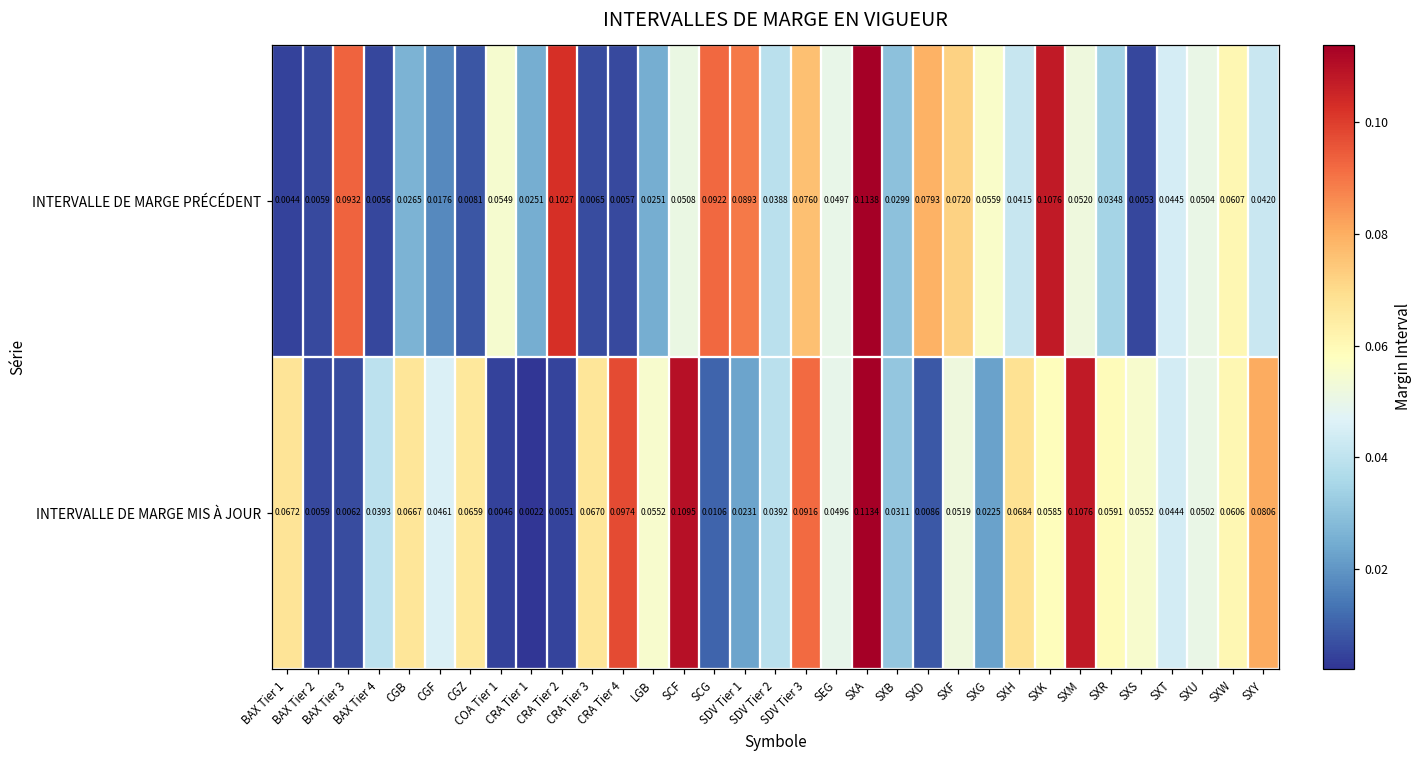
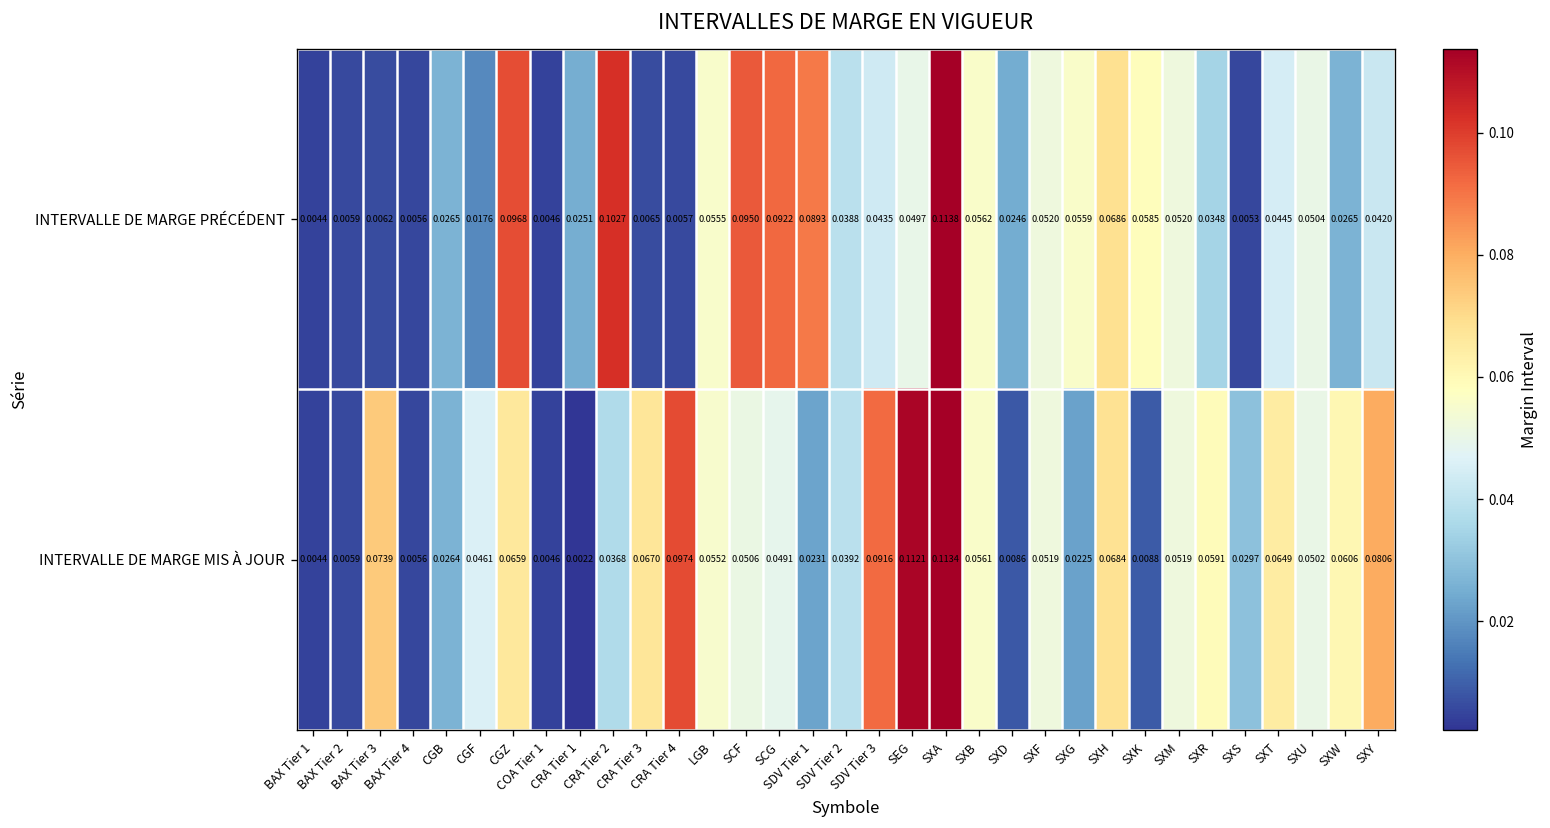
INTERVALLE DE MARGE PRÉCÉDENT, BAX Tier 3: 0.0932 -> 0.0062
INTERVALLE DE MARGE PRÉCÉDENT, CGZ: 0.0081 -> 0.0968
INTERVALLE DE MARGE PRÉCÉDENT, COA Tier 1: 0.0549 -> 0.0046
INTERVALLE DE MARGE PRÉCÉDENT, LGB: 0.0251 -> 0.0555
INTERVALLE DE MARGE PRÉCÉDENT, SCF: 0.0508 -> 0.0950
INTERVALLE DE MARGE PRÉCÉDENT, SDV Tier 3: 0.0760 -> 0.0435
INTERVALLE DE MARGE PRÉCÉDENT, SXB: 0.0299 -> 0.0562
INTERVALLE DE MARGE PRÉCÉDENT, SXD: 0.0793 -> 0.0246
INTERVALLE DE MARGE PRÉCÉDENT, SXF: 0.0720 -> 0.0520
INTERVALLE DE MARGE PRÉCÉDENT, SXH: 0.0415 -> 0.0686
INTERVALLE DE MARGE PRÉCÉDENT, SXK: 0.1076 -> 0.0585
INTERVALLE DE MARGE PRÉCÉDENT, SXW: 0.0607 -> 0.0265
INTERVALLE DE MARGE MIS À JOUR, BAX Tier 1: 0.0672 -> 0.0044
INTERVALLE DE MARGE MIS À JOUR, BAX Tier 3: 0.0062 -> 0.0739
INTERVALLE DE MARGE MIS À JOUR, BAX Tier 4: 0.0393 -> 0.0056
INTERVALLE DE MARGE MIS À JOUR, CGB: 0.0667 -> 0.0264
INTERVALLE DE MARGE MIS À JOUR, CRA Tier 2: 0.0051 -> 0.0368
INTERVALLE DE MARGE MIS À JOUR, SCF: 0.1095 -> 0.0506
INTERVALLE DE MARGE MIS À JOUR, SCG: 0.0106 -> 0.0491
INTERVALLE DE MARGE MIS À JOUR, SEG: 0.0496 -> 0.1121
INTERVALLE DE MARGE MIS À JOUR, SXB: 0.0311 -> 0.0561
INTERVALLE DE MARGE MIS À JOUR, SXK: 0.0585 -> 0.0088
INTERVALLE DE MARGE MIS À JOUR, SXM: 0.1076 -> 0.0519
INTERVALLE DE MARGE MIS À JOUR, SXS: 0.0552 -> 0.0297
INTERVALLE DE MARGE MIS À JOUR, SXT: 0.0444 -> 0.0649
